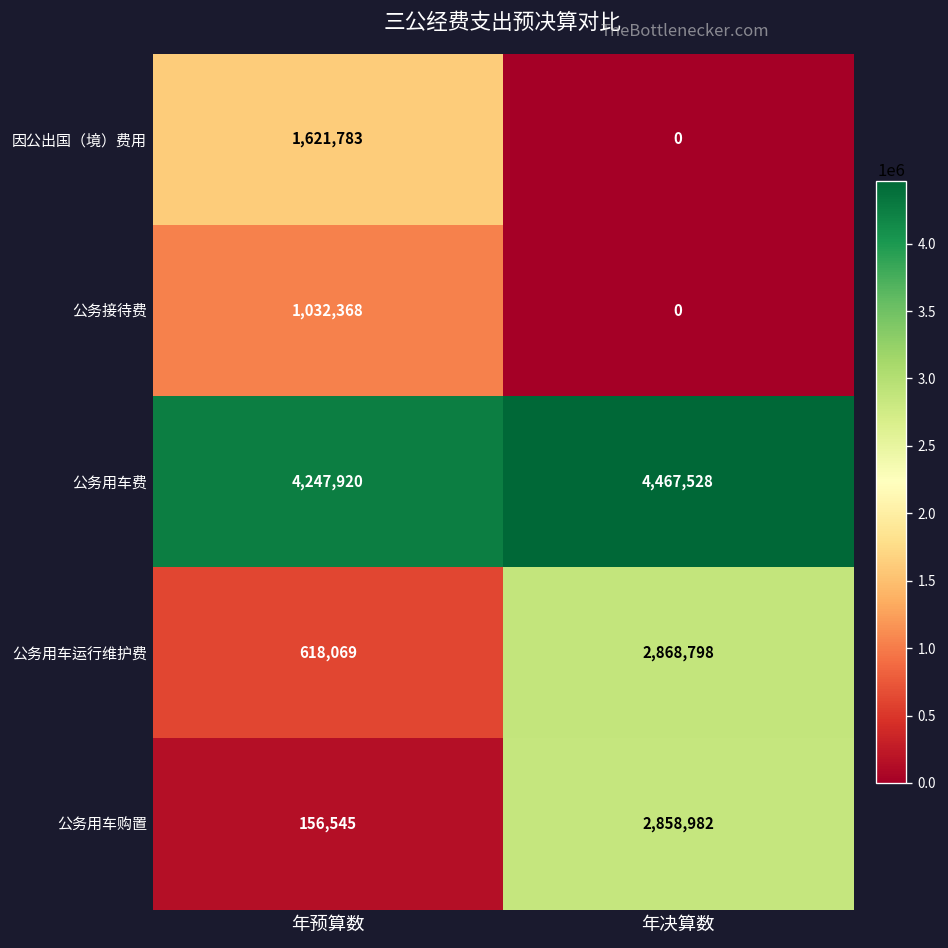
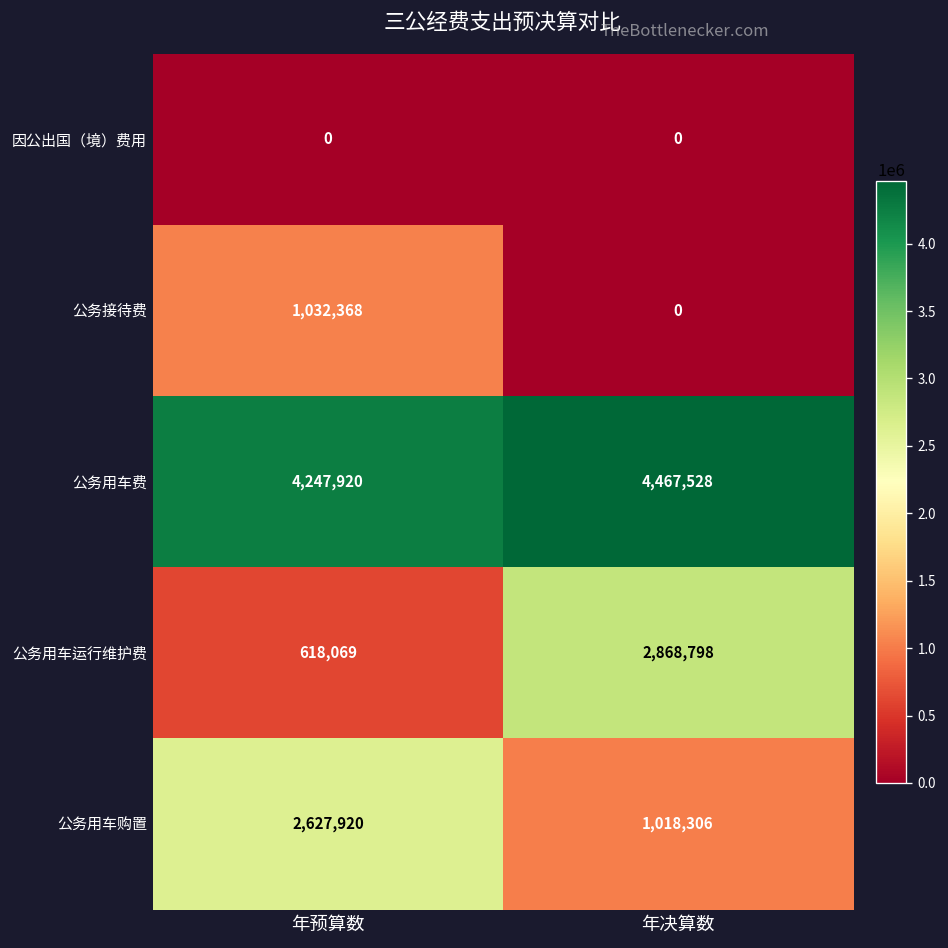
因公出国（境）费用, 年预算数: 1,621,783 -> 0
公务用车购置, 年预算数: 156,545 -> 2,627,920
公务用车购置, 年决算数: 2,858,982 -> 1,018,306
